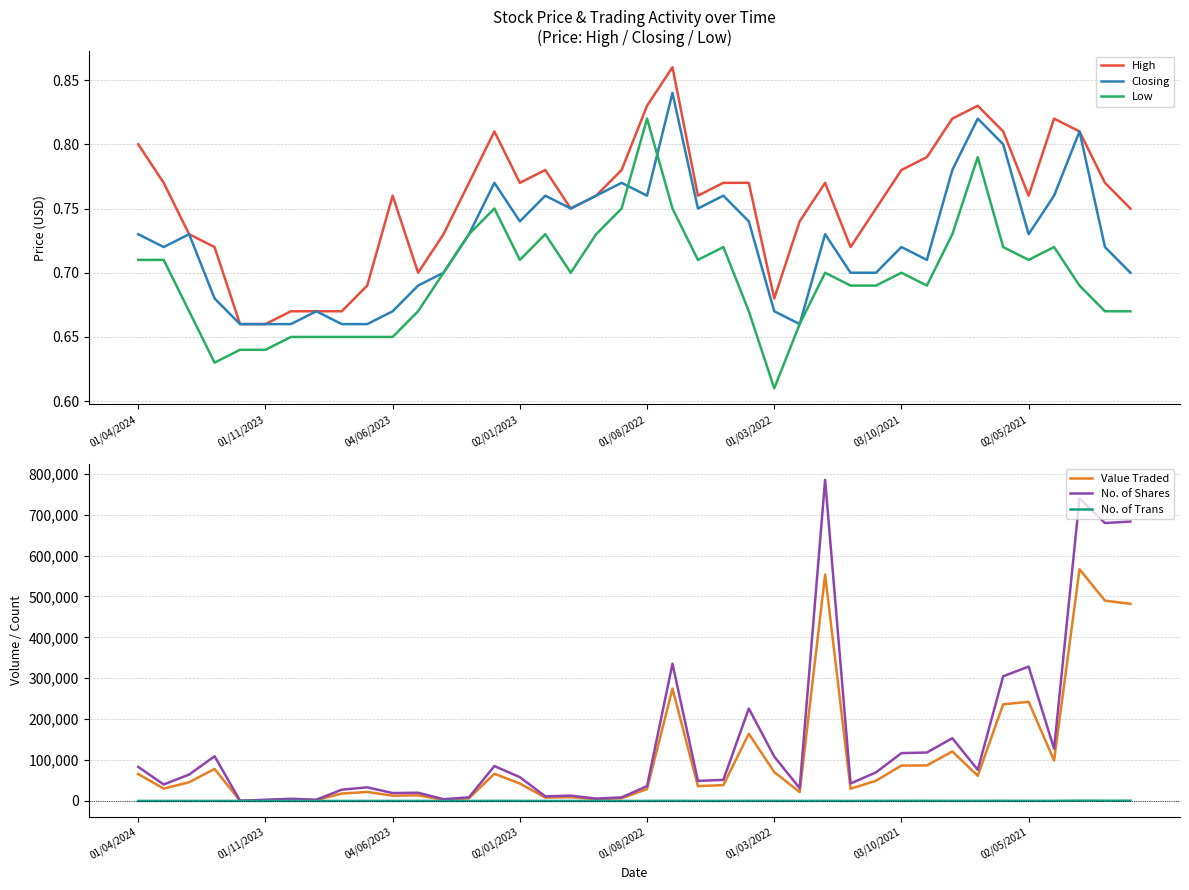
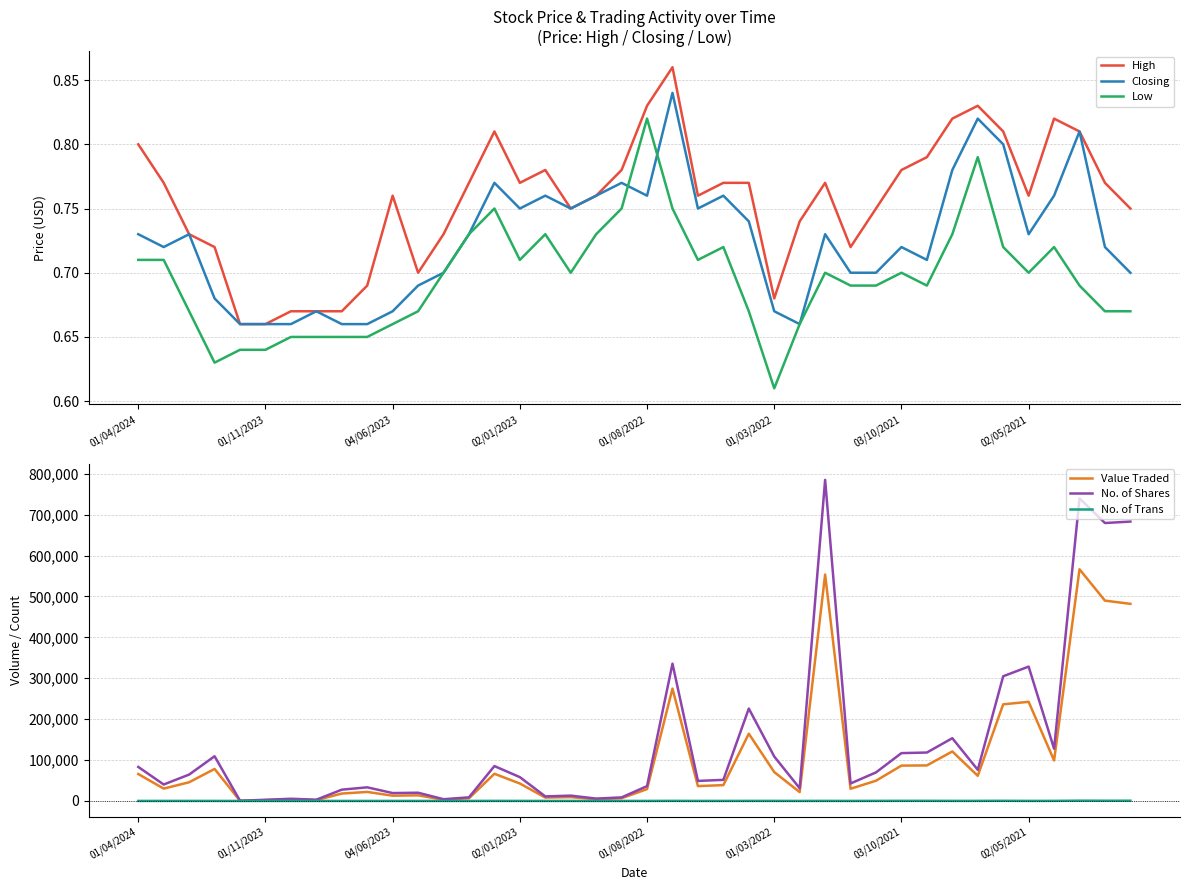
Stock Price & Trading Activity over Time (Price: High / Closing / Low), Low, 04/06/2023: 0.65 -> 0.66
Stock Price & Trading Activity over Time (Price: High / Closing / Low), Closing, 02/01/2023: 0.74 -> 0.75
Stock Price & Trading Activity over Time (Price: High / Closing / Low), Low, 02/05/2021: 0.71 -> 0.70
